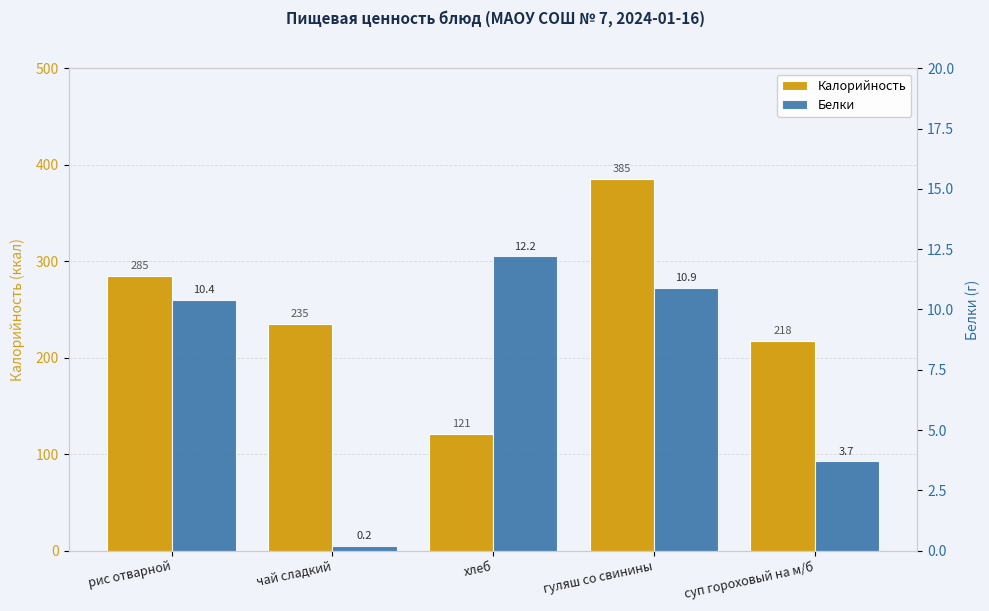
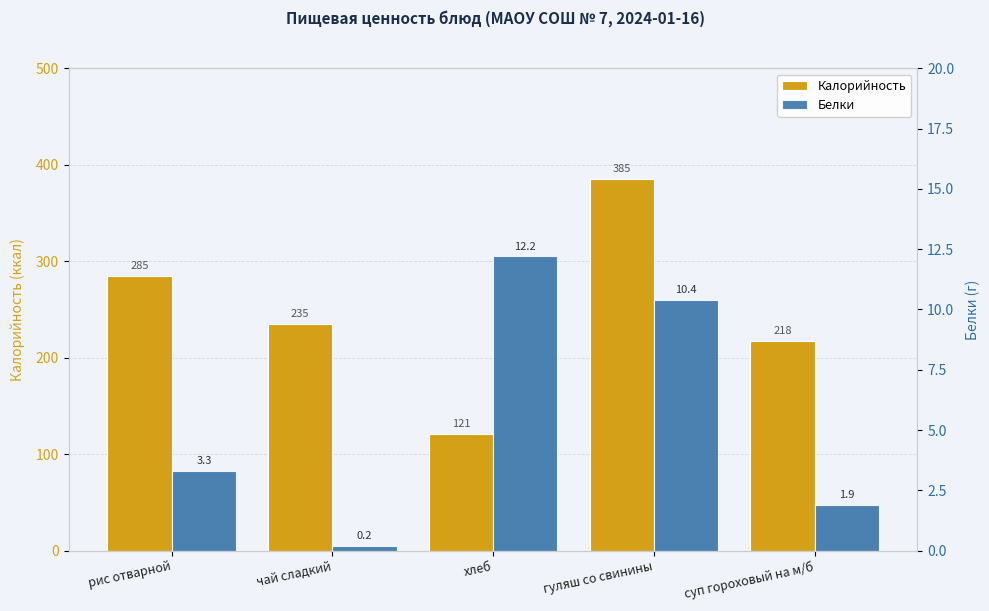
Белки, рис отварной: 10.4 -> 3.3
Белки, гуляш со свинины: 10.9 -> 10.4
Белки, суп гороховый на м/б: 3.7 -> 1.9
